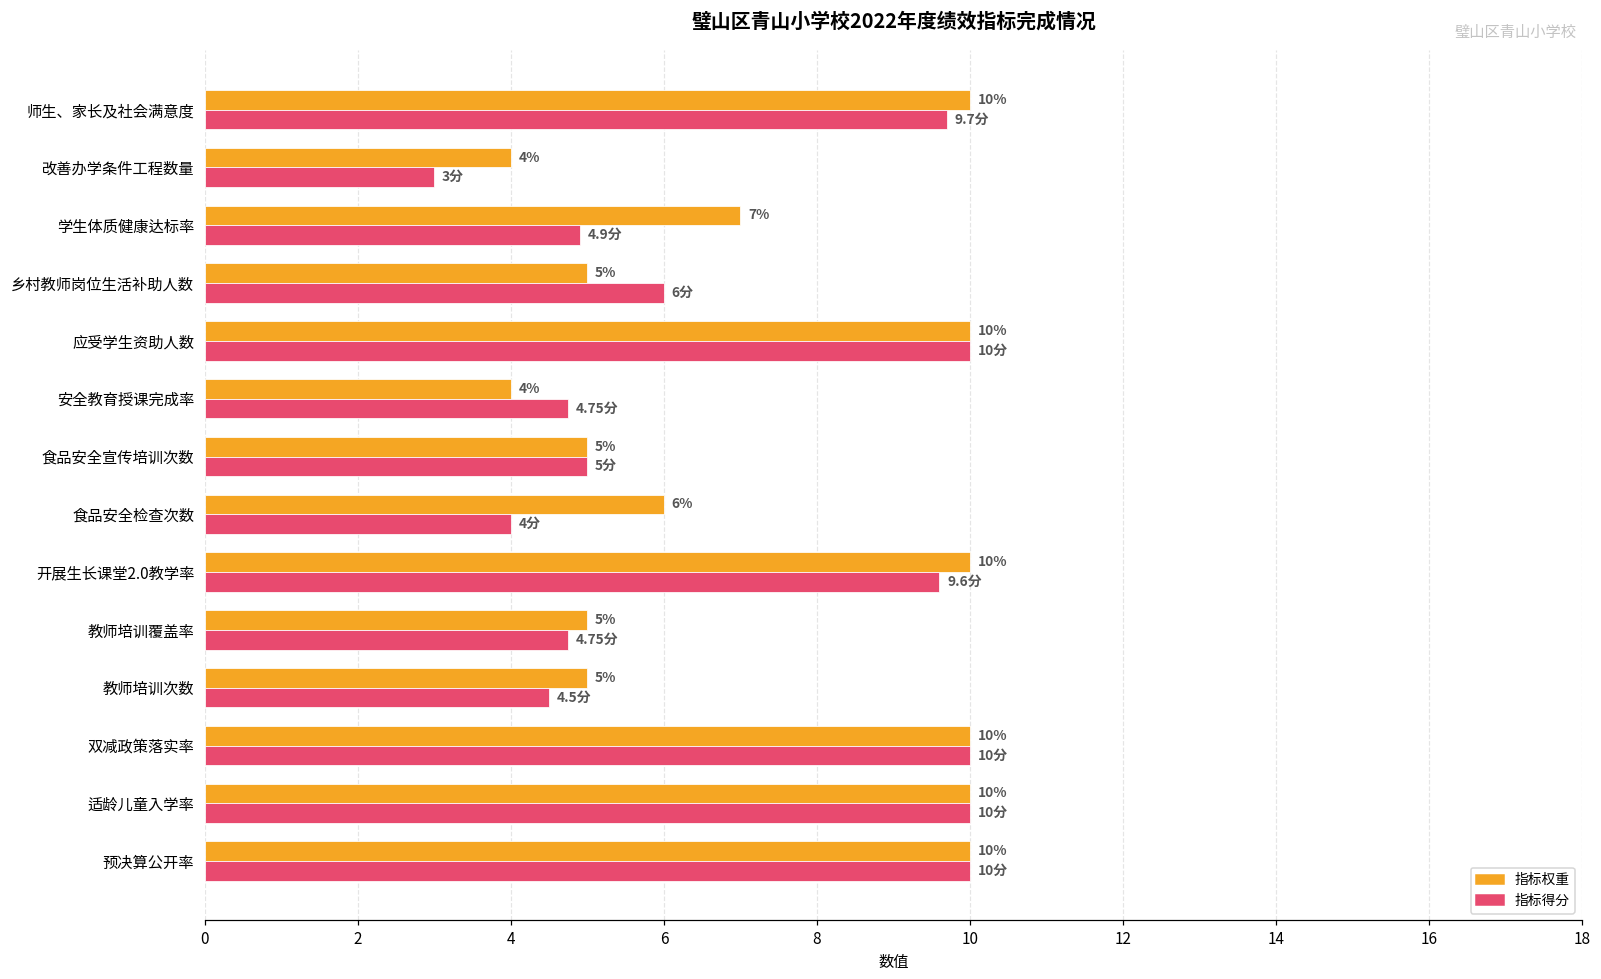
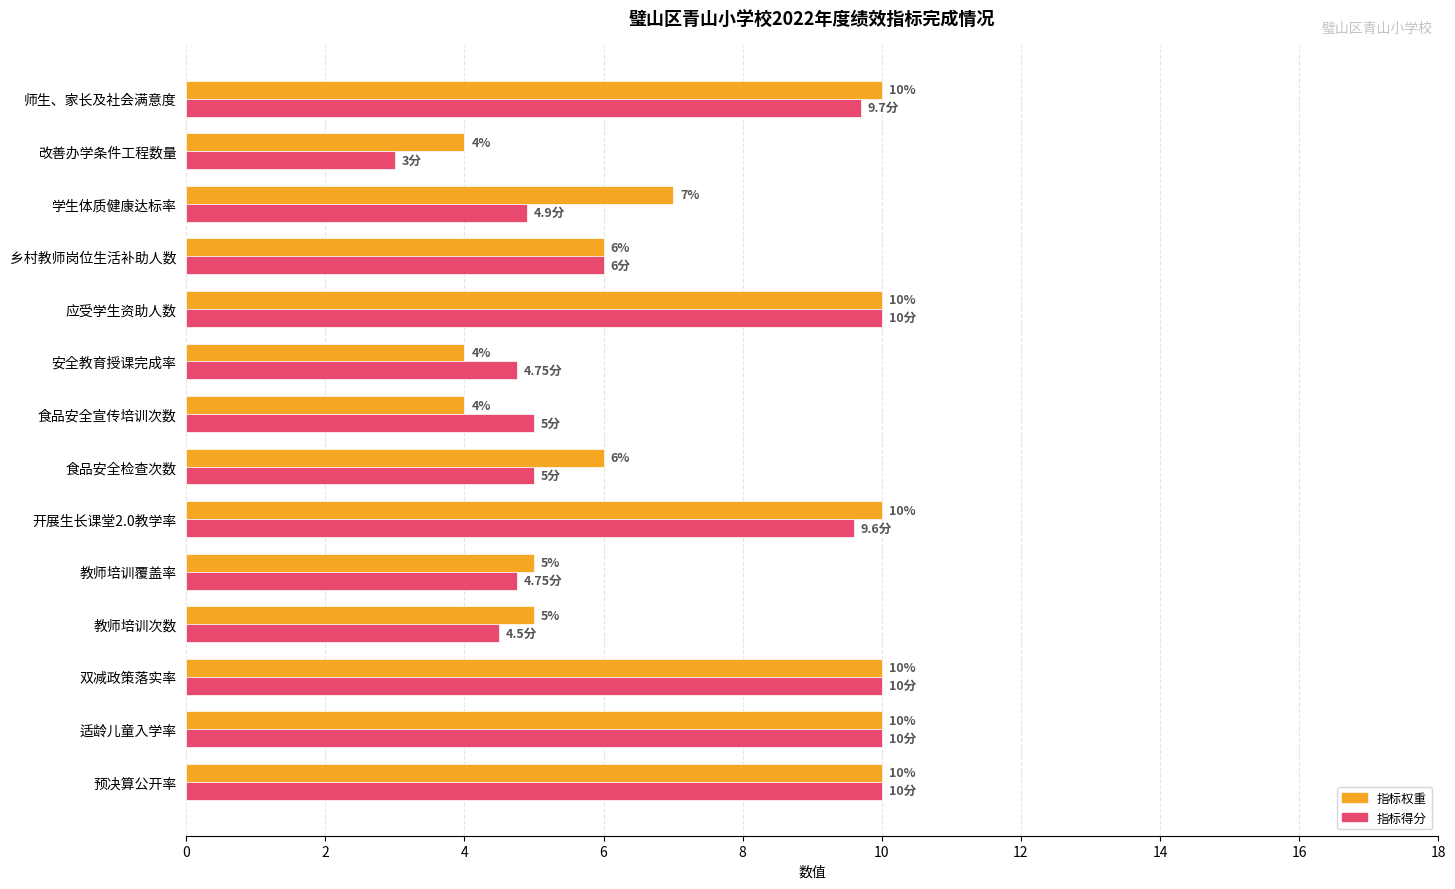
指标权重, 乡村教师岗位生活补助人数: 5% -> 6%
指标权重, 食品安全宣传培训次数: 5% -> 4%
指标得分, 食品安全检查次数: 4分 -> 5分
